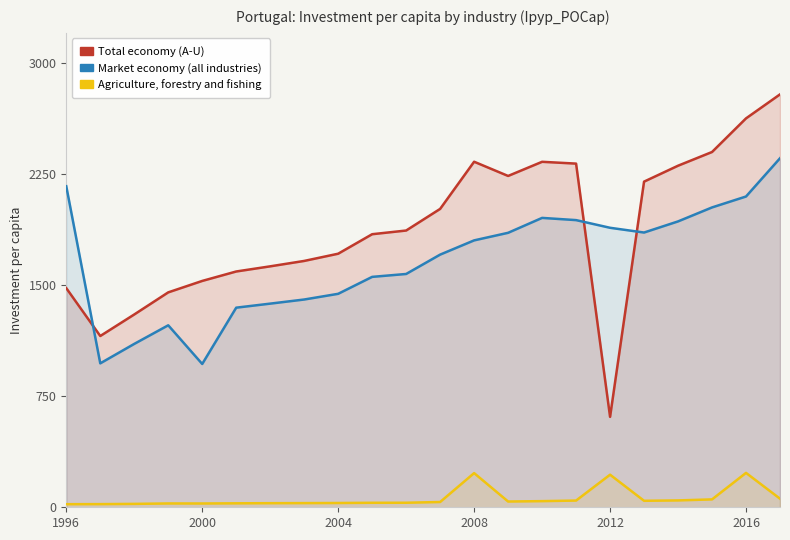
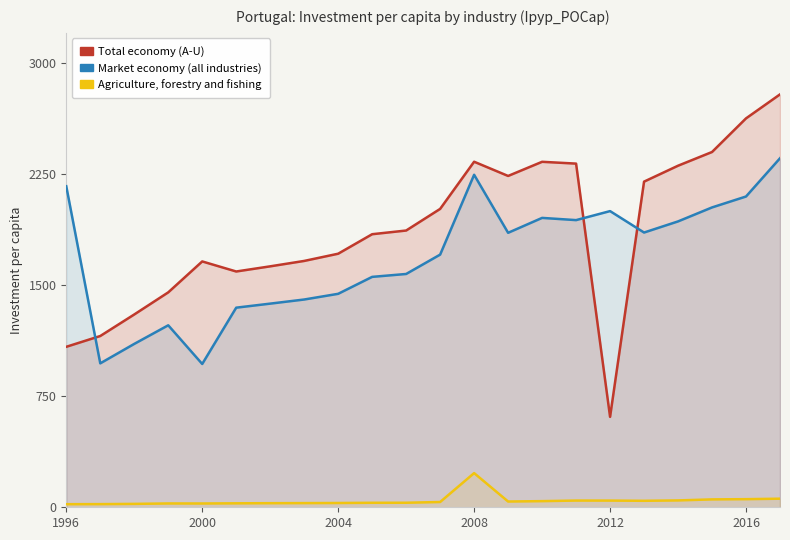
Total economy (A-U), 1996: 1480 -> 1080
Total economy (A-U), 2000: 1530 -> 1660
Market economy (all industries), 2008: 1800 -> 2240
Market economy (all industries), 2012: 1890 -> 2000
Agriculture, forestry and fishing, 2012: 220 -> 50
Agriculture, forestry and fishing, 2016: 230 -> 50
